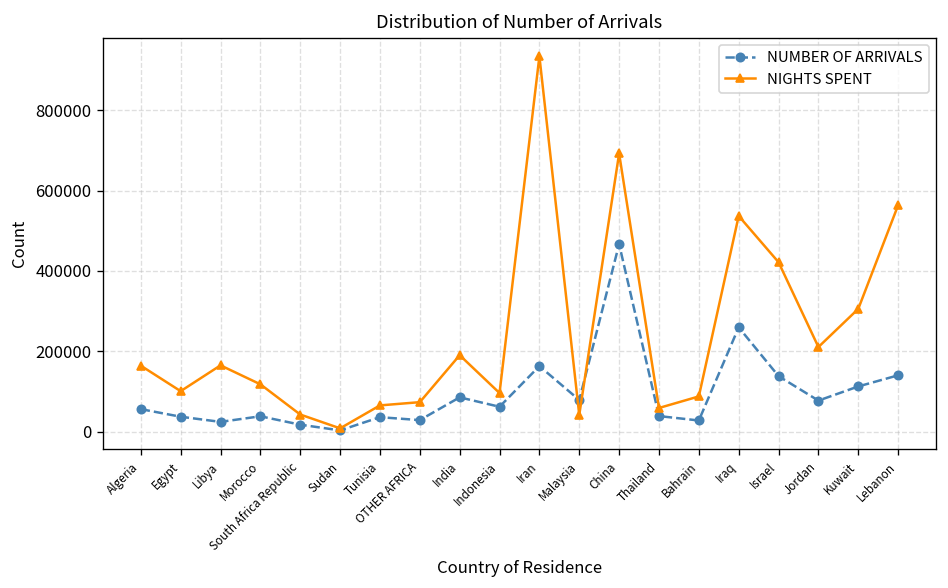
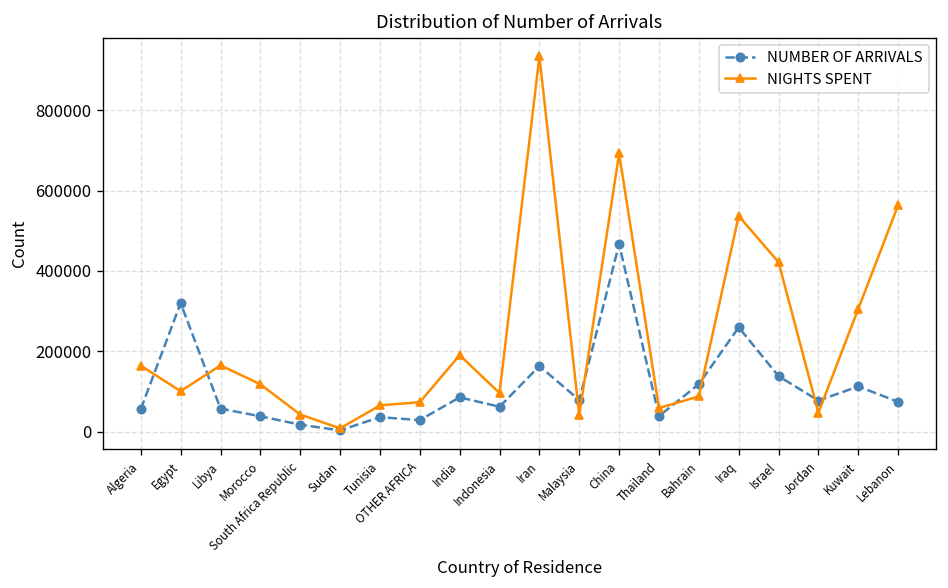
NUMBER OF ARRIVALS, Egypt: 40000 -> 320000
NUMBER OF ARRIVALS, Libya: 20000 -> 60000
NUMBER OF ARRIVALS, Bahrain: 30000 -> 120000
NIGHTS SPENT, Jordan: 210000 -> 50000
NUMBER OF ARRIVALS, Lebanon: 140000 -> 70000
